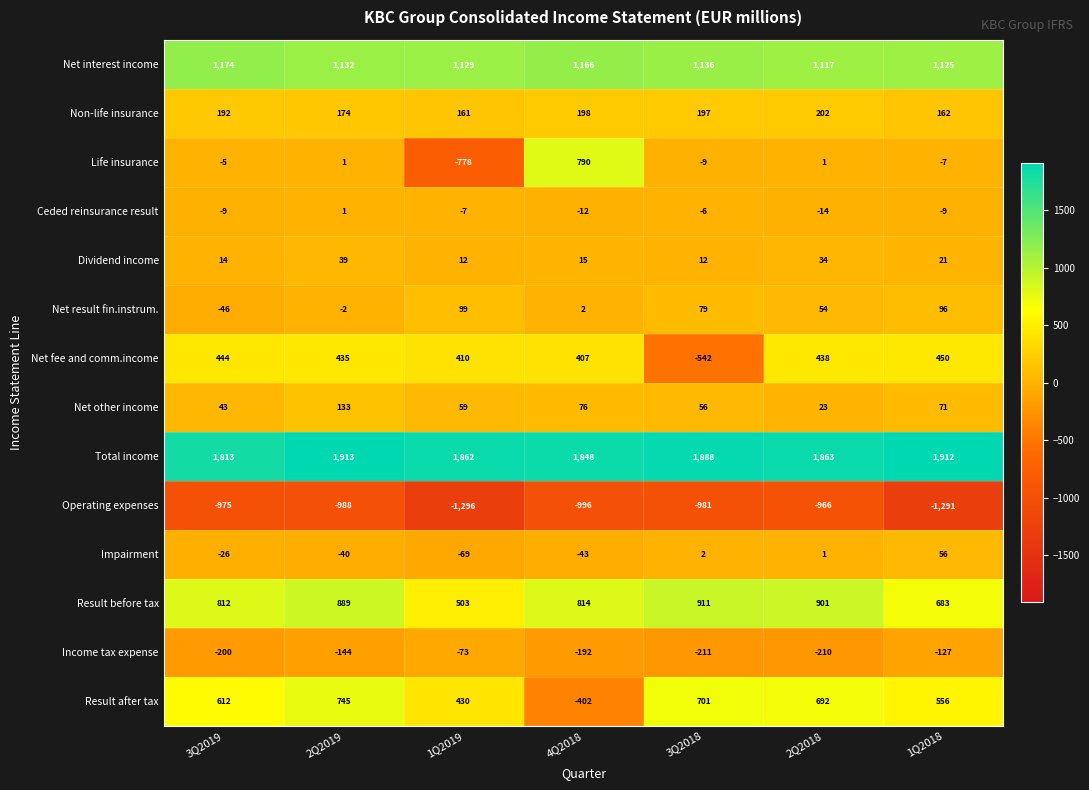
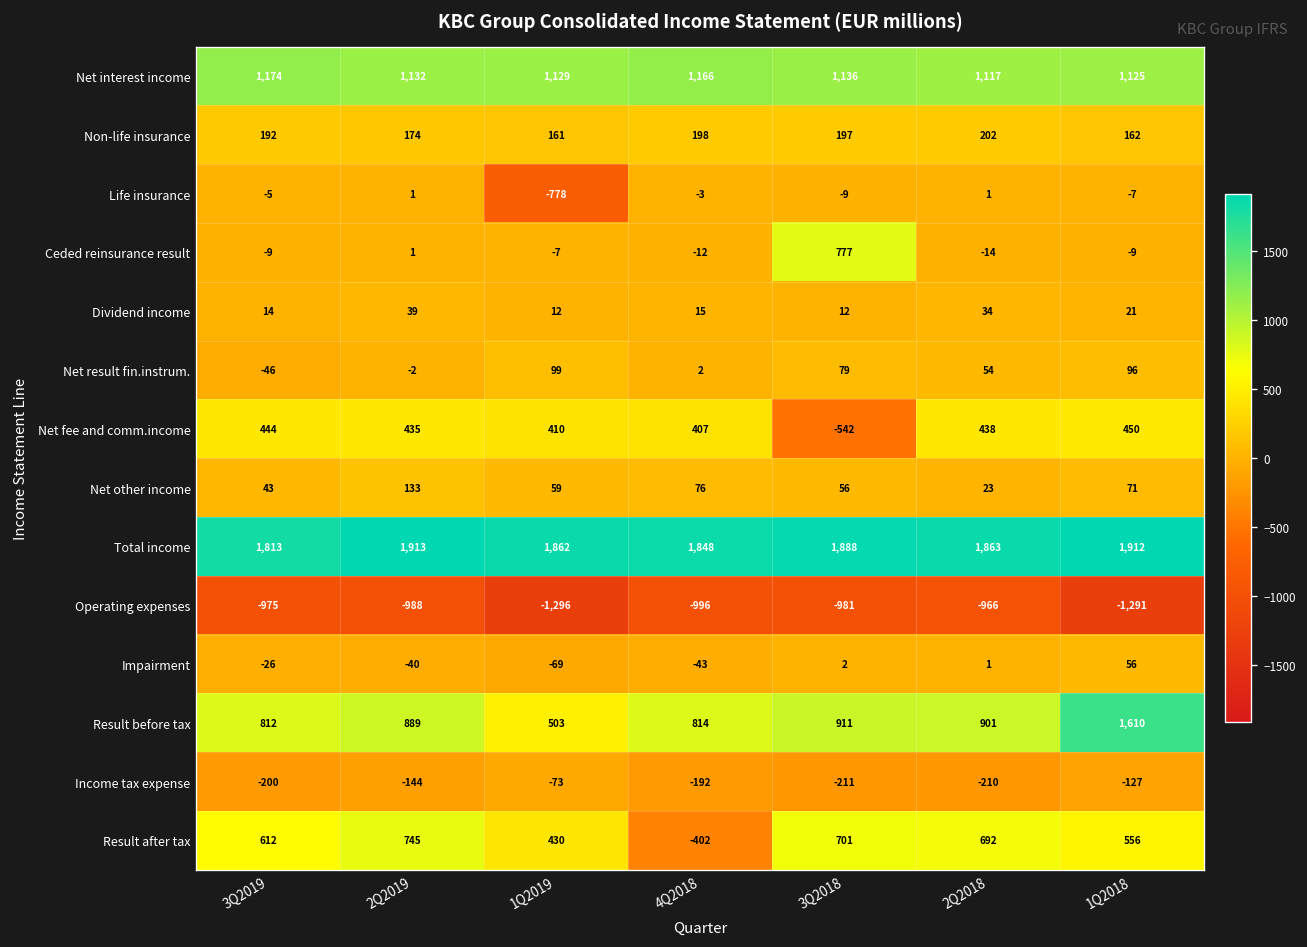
Life insurance, 4Q2018: 790 -> -3
Ceded reinsurance result, 3Q2018: -6 -> 777
Result before tax, 1Q2018: 683 -> 1,610
